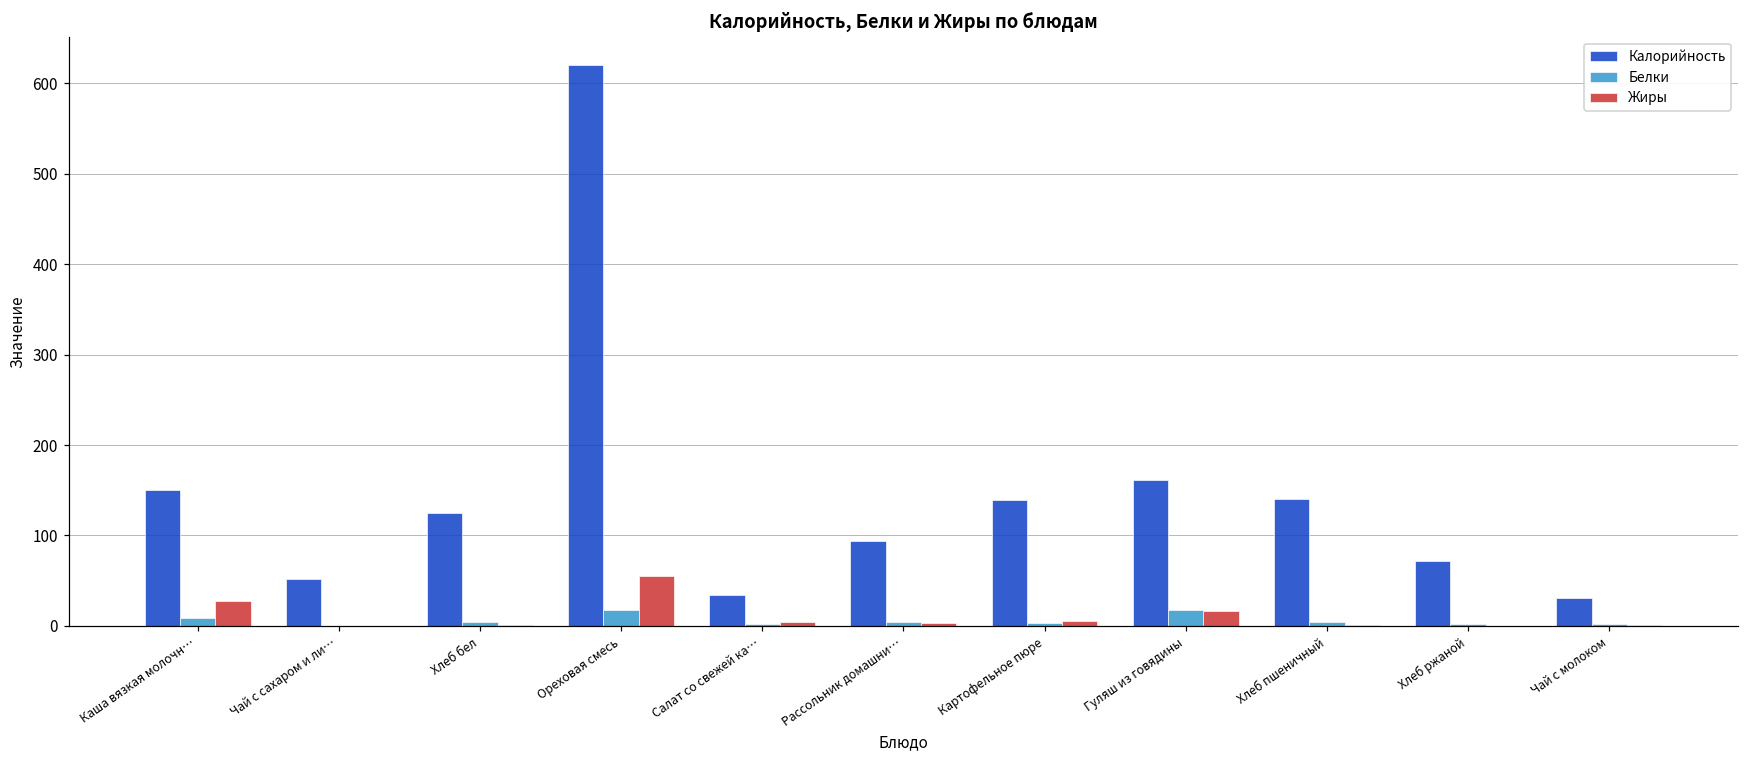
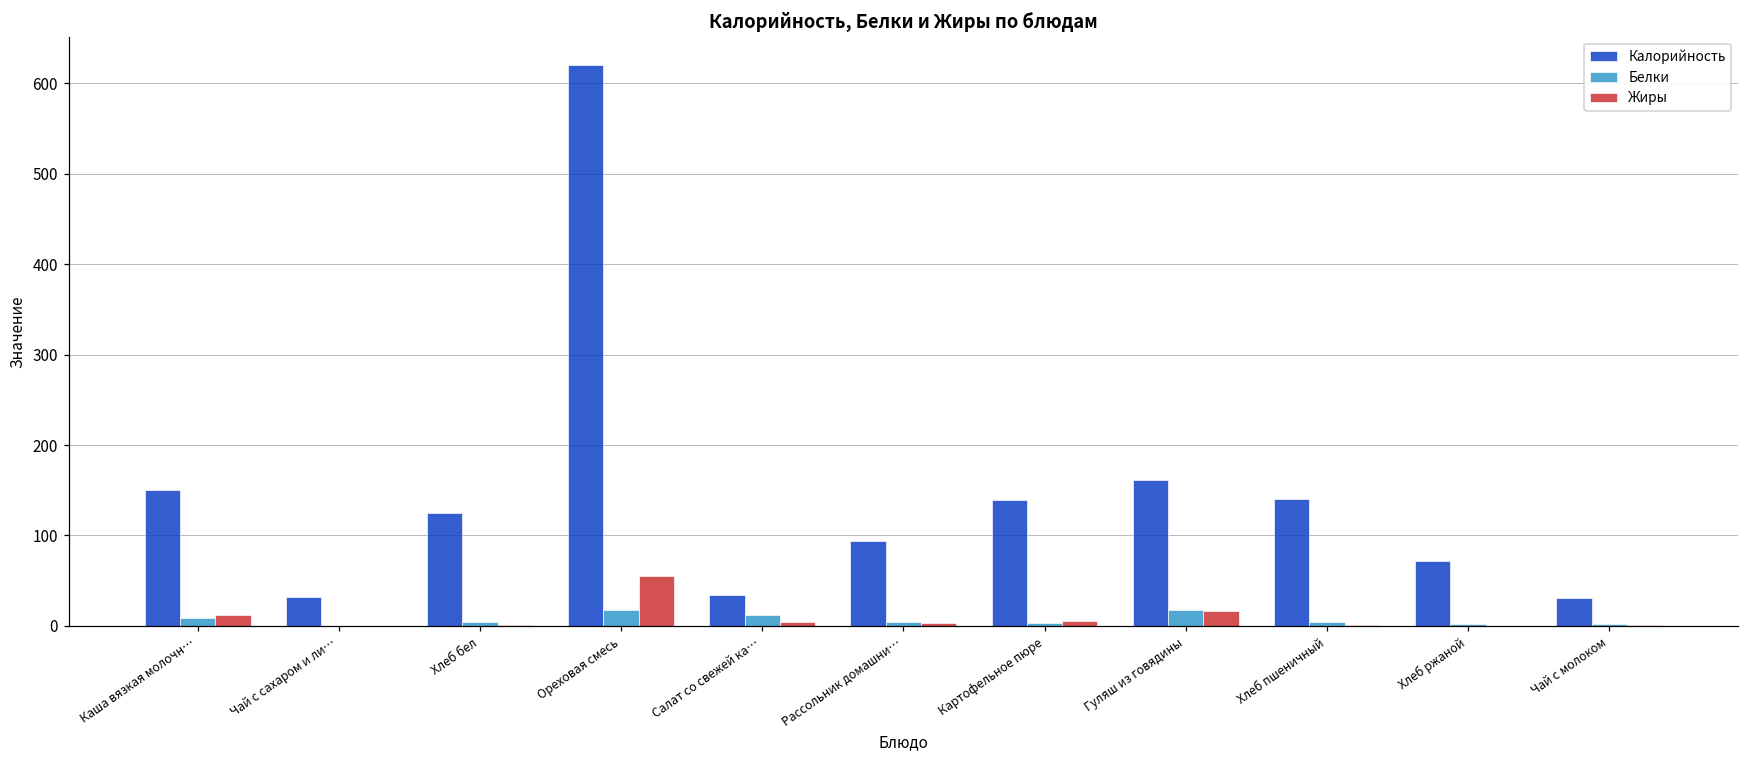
Жиры, Каша вязкая молочн…: 30 -> 10
Калорийность, Чай с сахаром и ли…: 50 -> 30
Белки, Салат со свежей ка…: 0 -> 10
